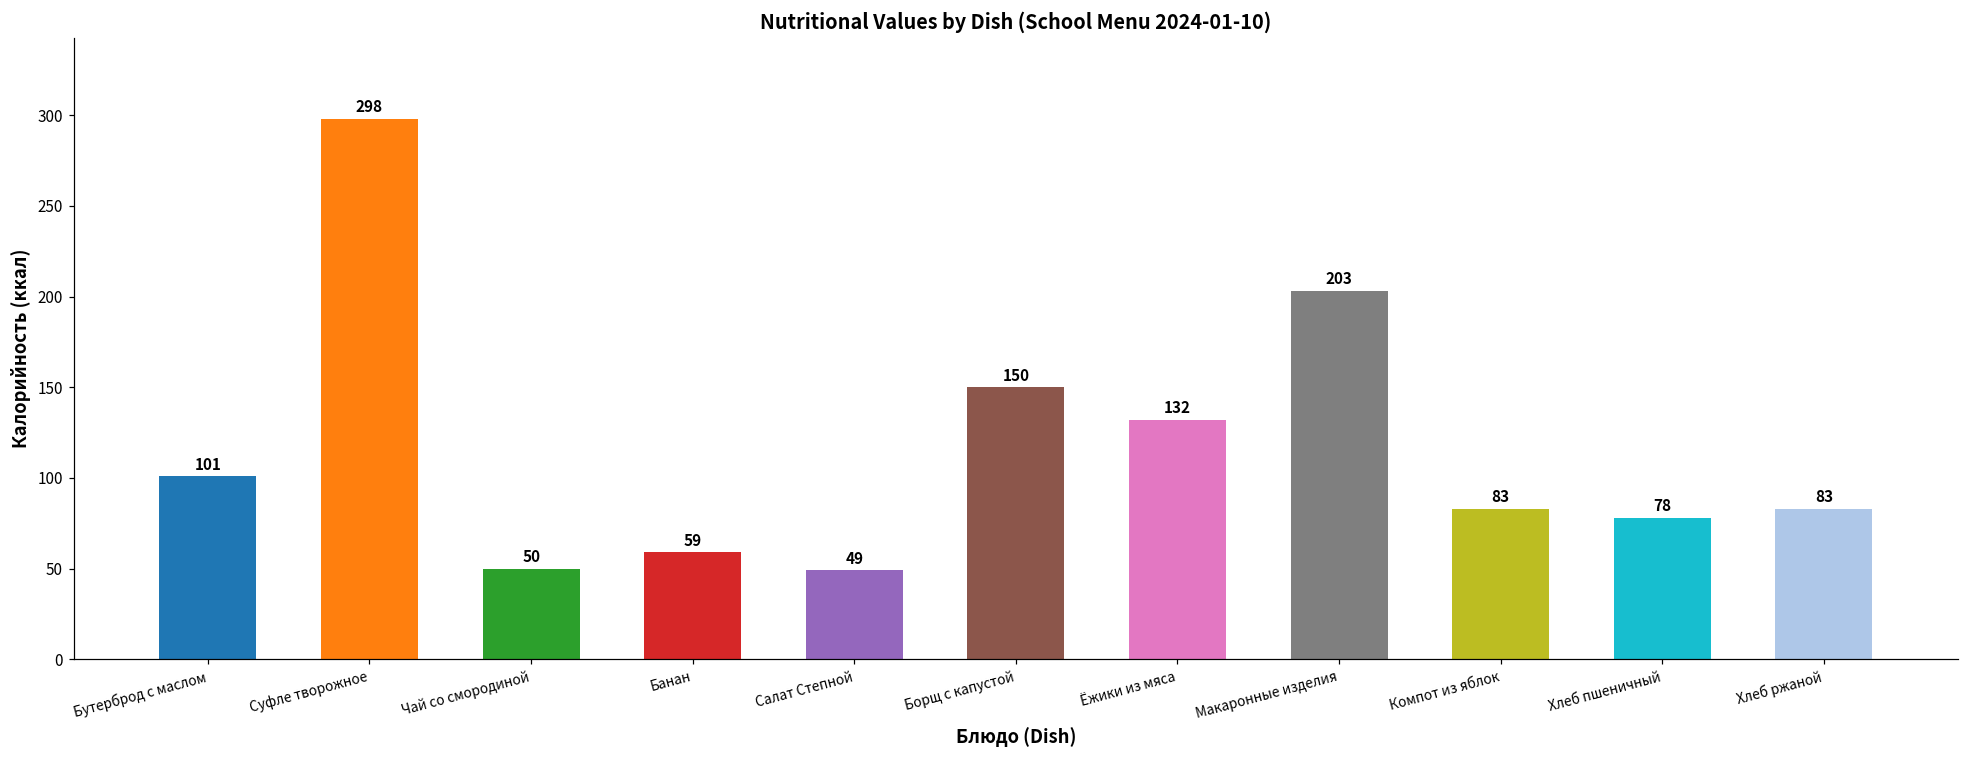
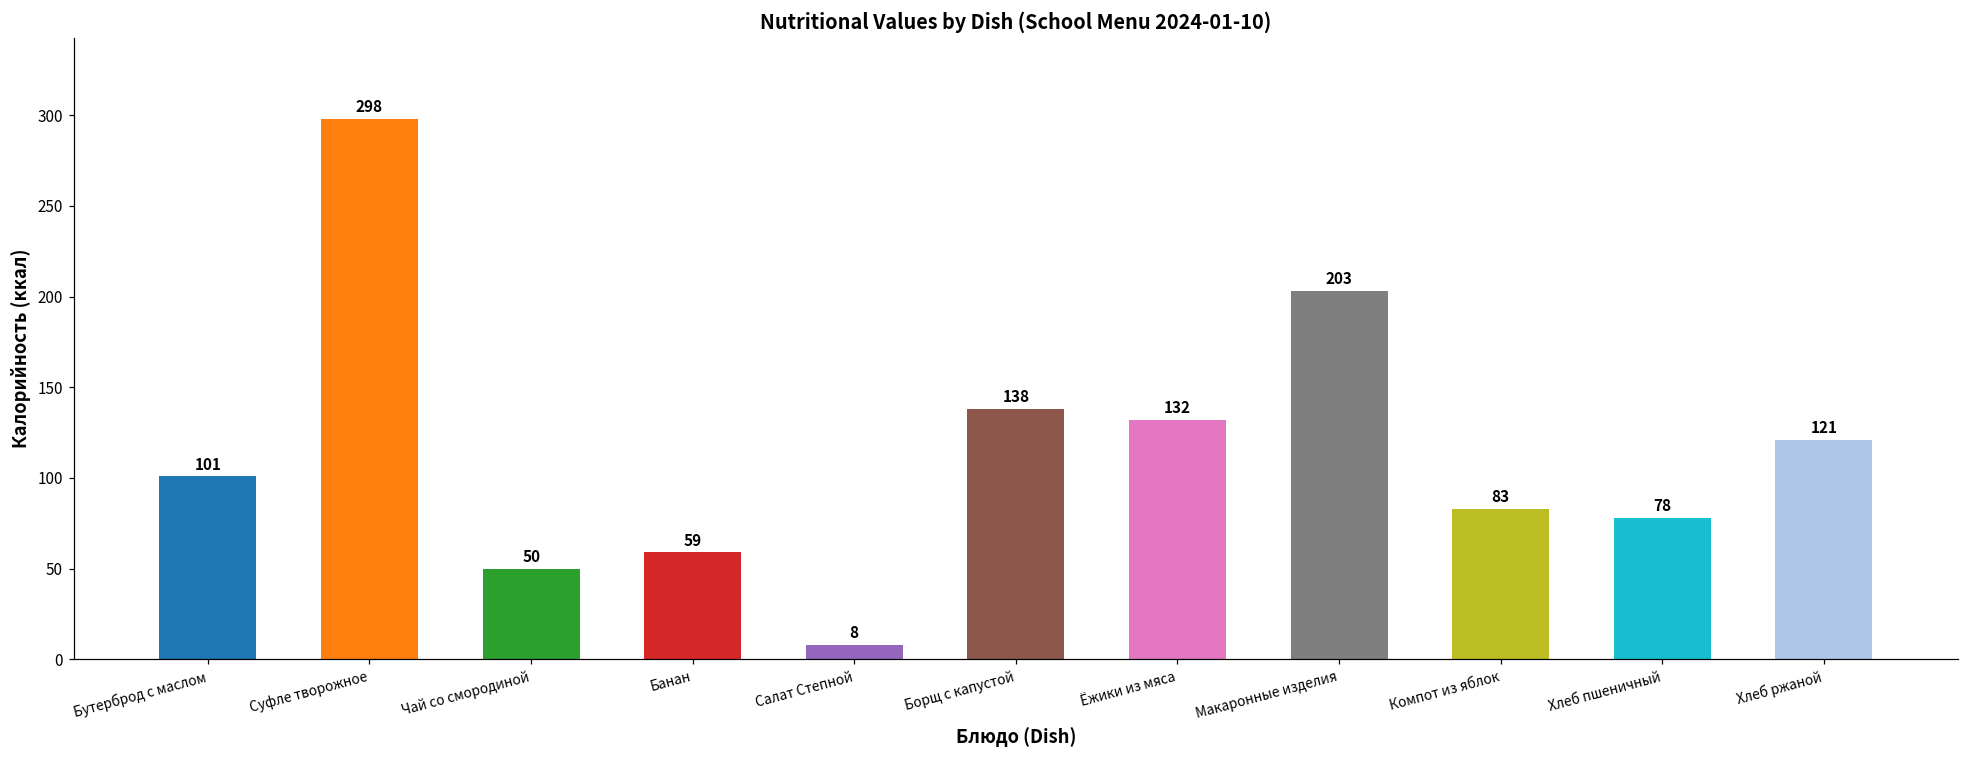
Салат Степной: 49 -> 8
Борщ с капустой: 150 -> 138
Хлеб ржаной: 83 -> 121
